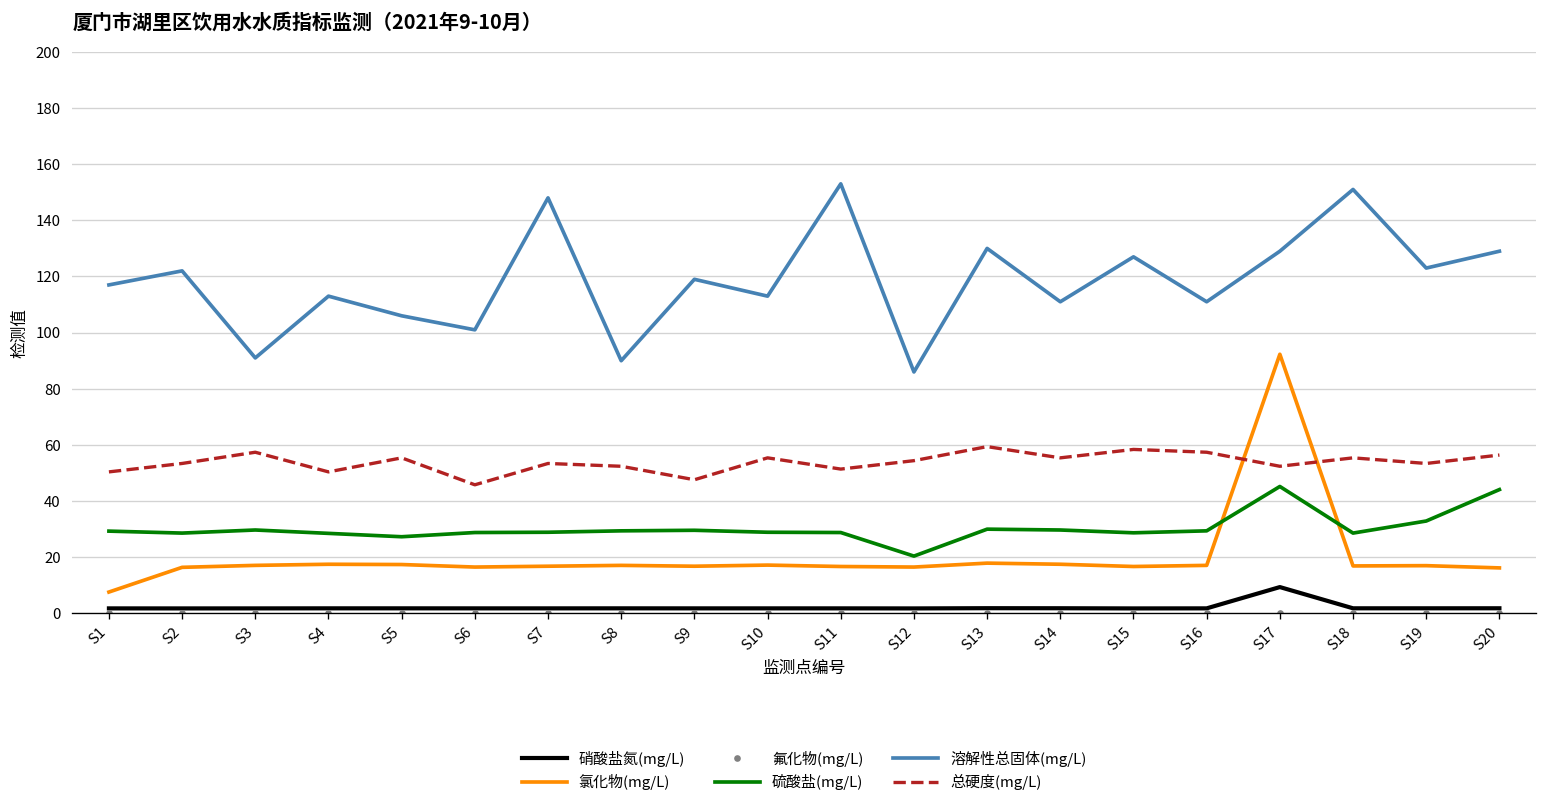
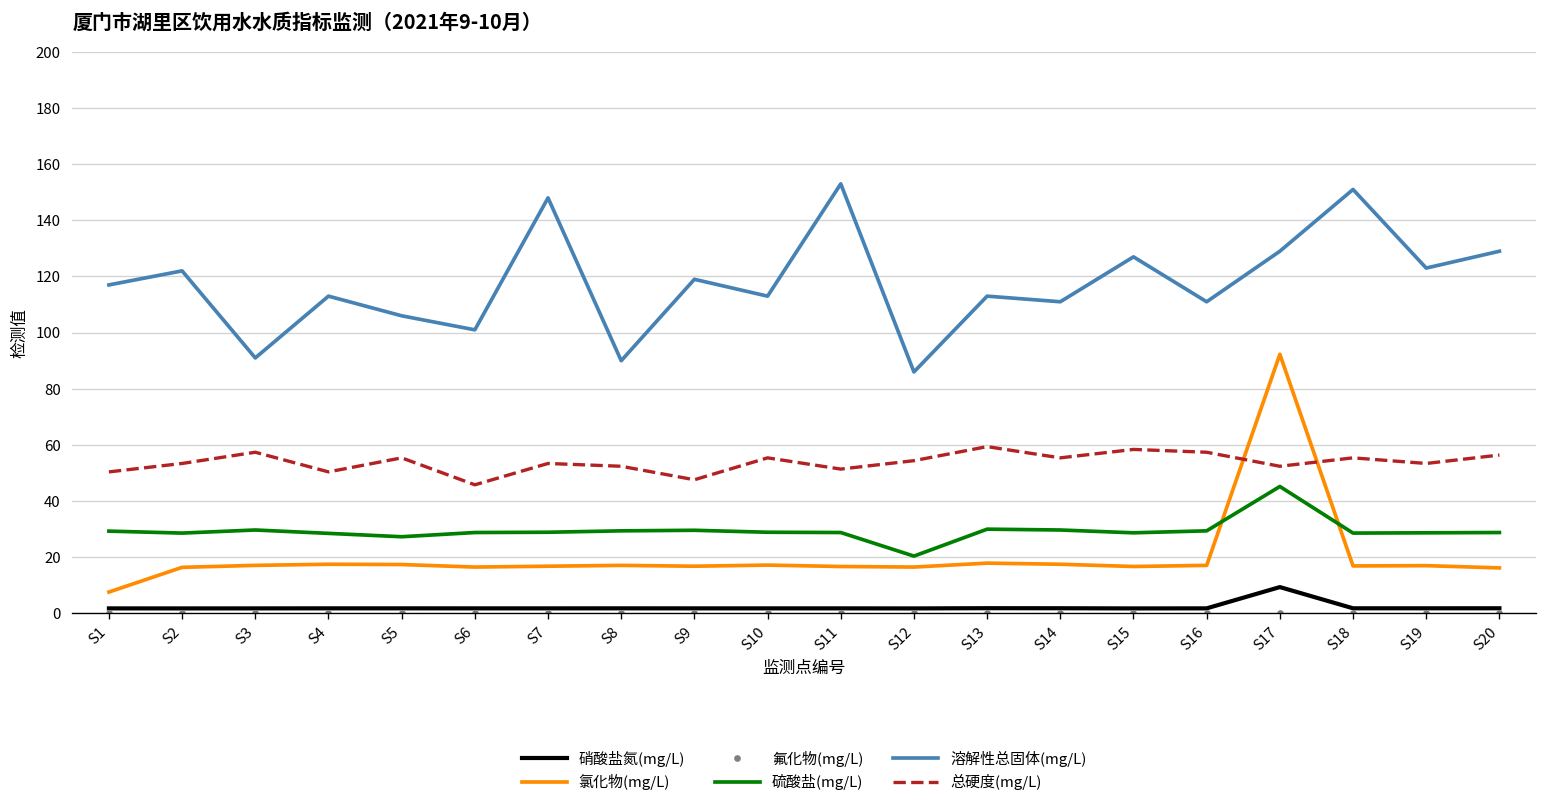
溶解性总固体(mg/L), S13: 130 -> 113
硫酸盐(mg/L), S19: 33 -> 29
硫酸盐(mg/L), S20: 44 -> 29
